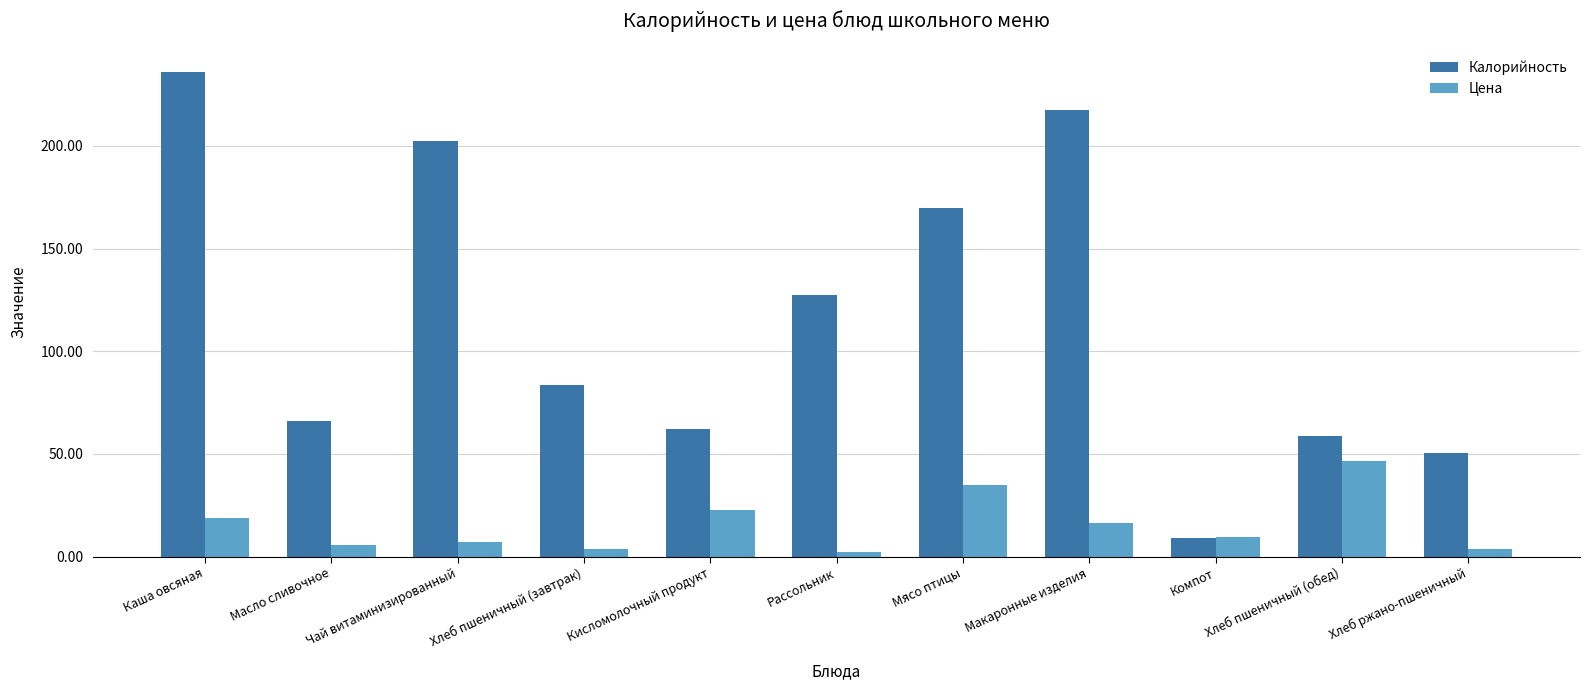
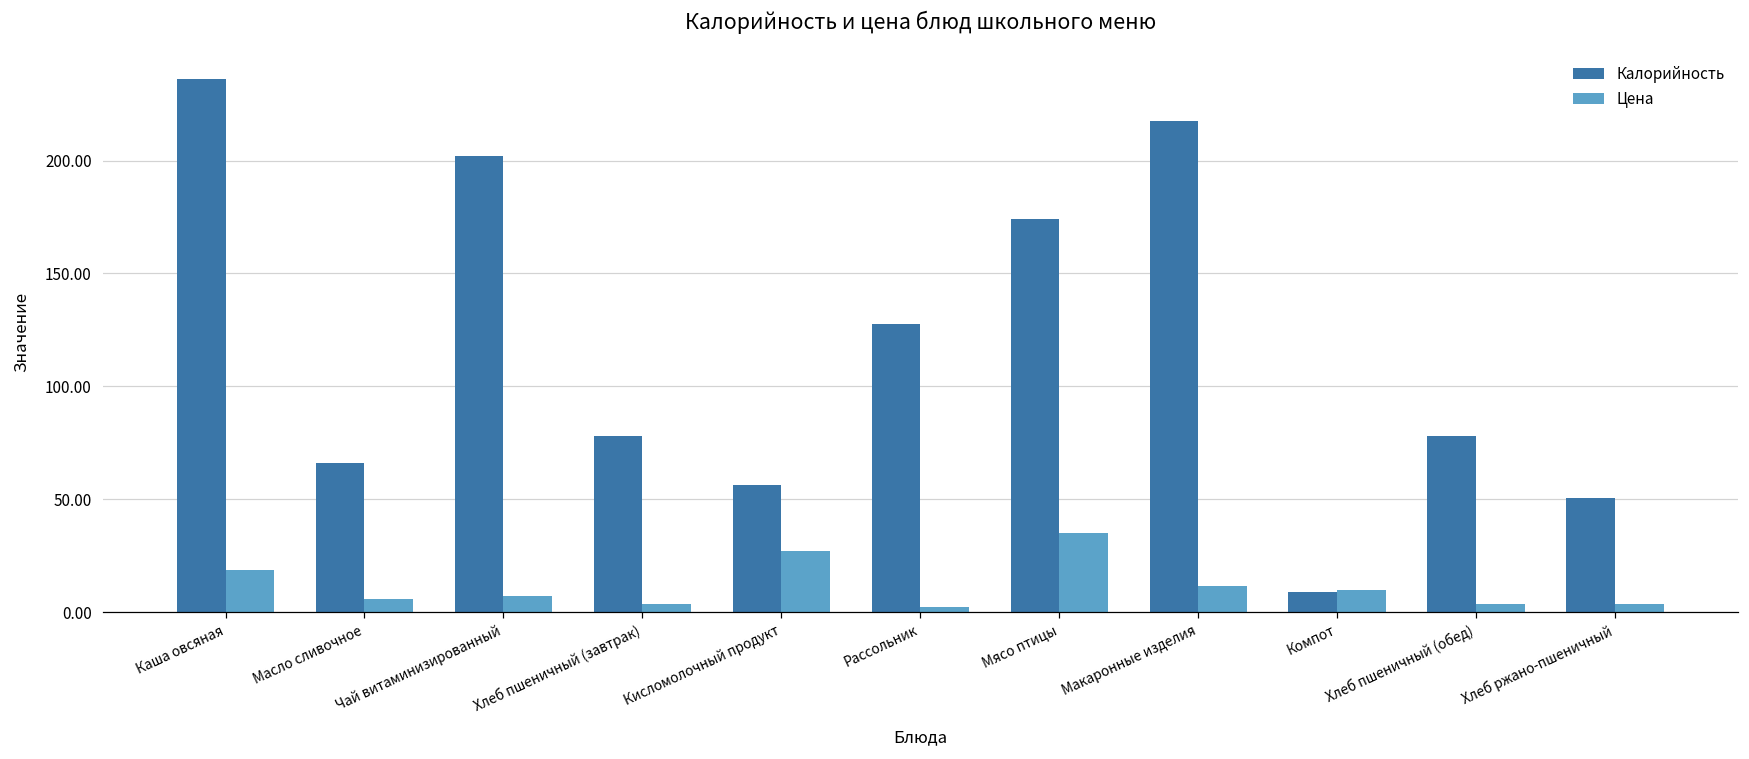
Калорийность, Хлеб пшеничный (завтрак): 84 -> 78
Калорийность, Кисломолочный продукт: 62 -> 56
Цена, Кисломолочный продукт: 23 -> 27
Калорийность, Мясо птицы: 170 -> 174
Цена, Макаронные изделия: 16 -> 12
Калорийность, Хлеб пшеничный (обед): 59 -> 78
Цена, Хлеб пшеничный (обед): 47 -> 4
